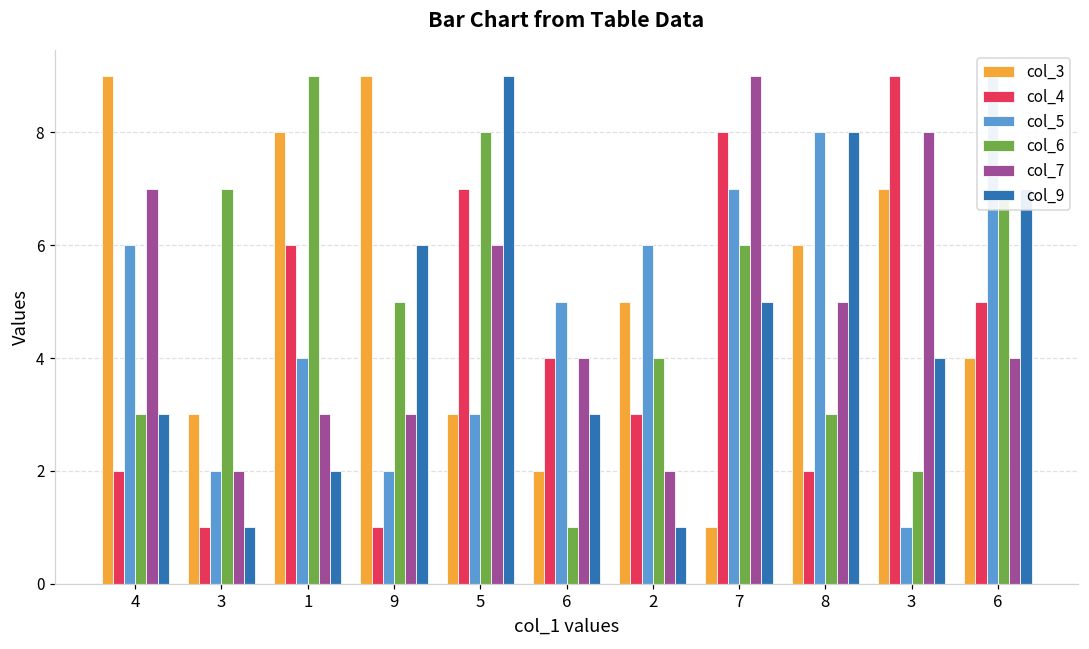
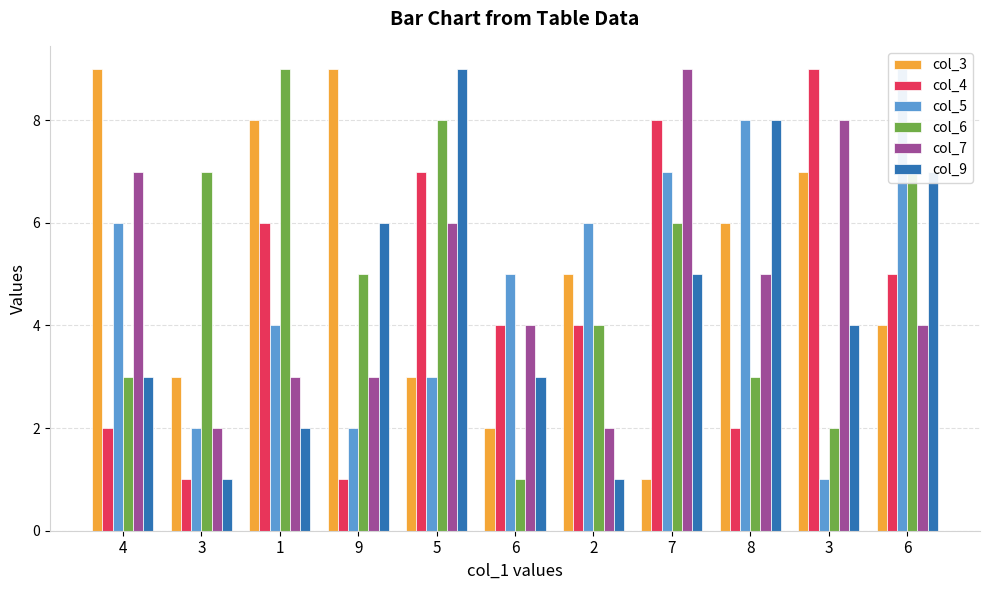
col_4, 2: 3 -> 4
